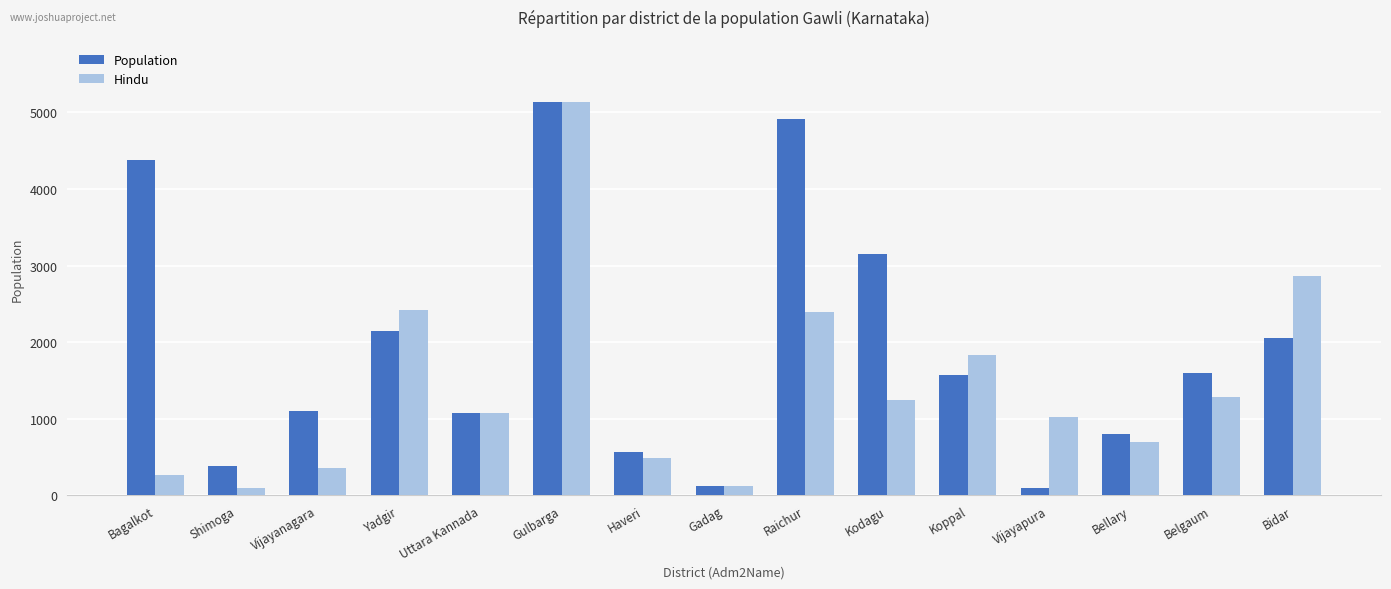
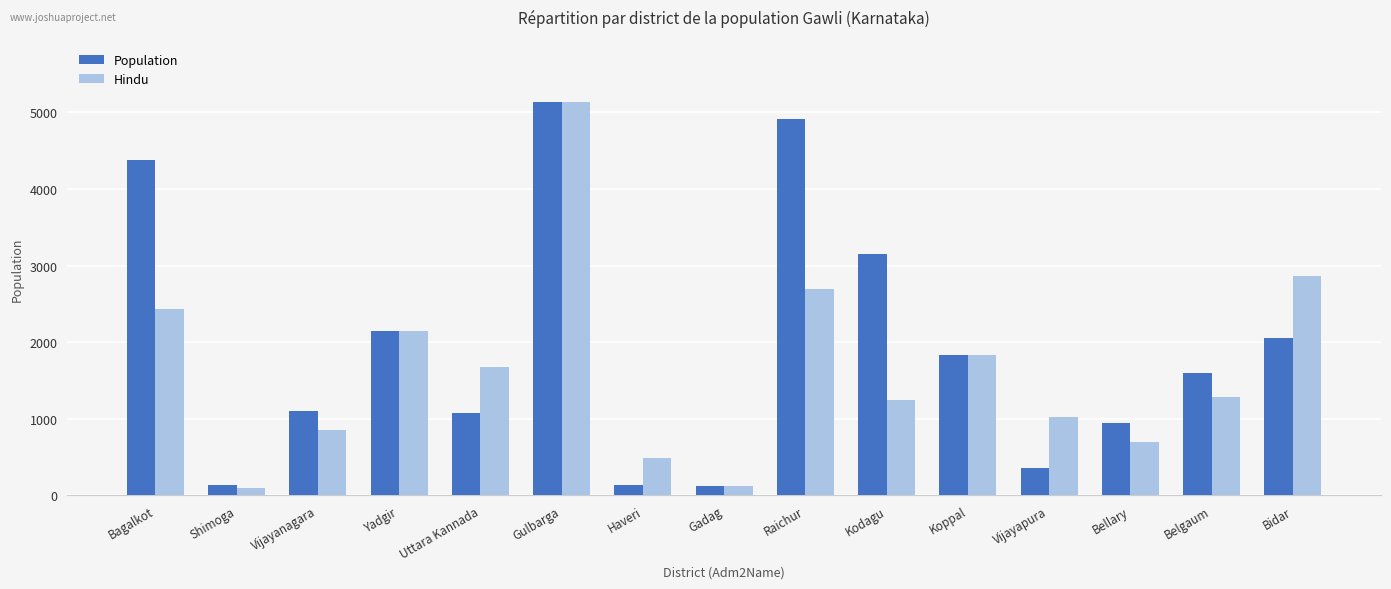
Hindu, Bagalkot: 300 -> 2400
Population, Shimoga: 400 -> 100
Hindu, Vijayanagara: 400 -> 900
Hindu, Yadgir: 2400 -> 2100
Hindu, Uttara Kannada: 1100 -> 1700
Population, Haveri: 600 -> 100
Hindu, Raichur: 2400 -> 2700
Population, Koppal: 1600 -> 1800
Population, Vijayapura: 100 -> 400
Population, Bellary: 800 -> 1000
